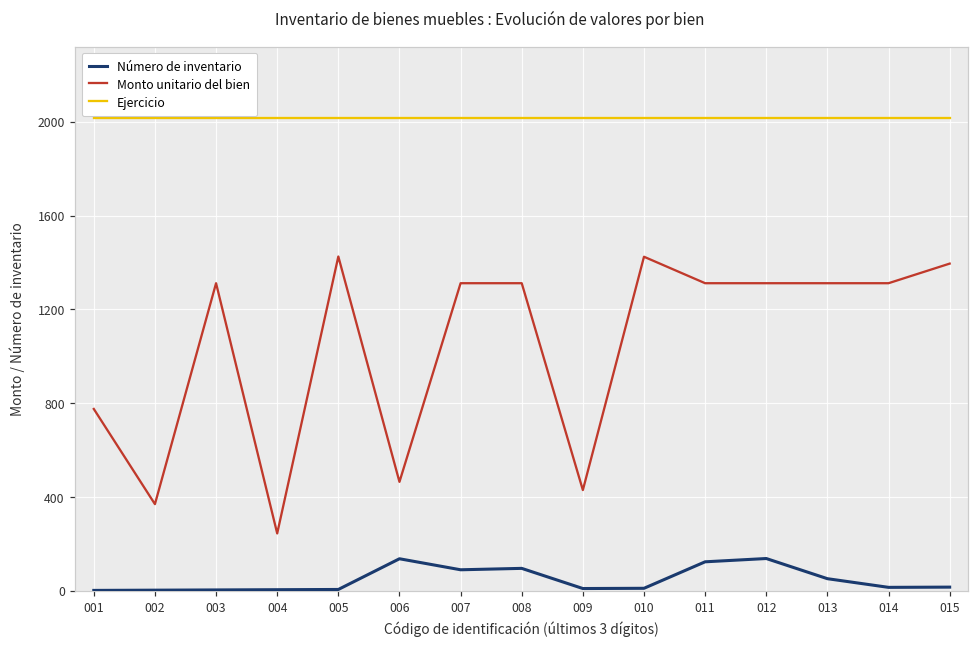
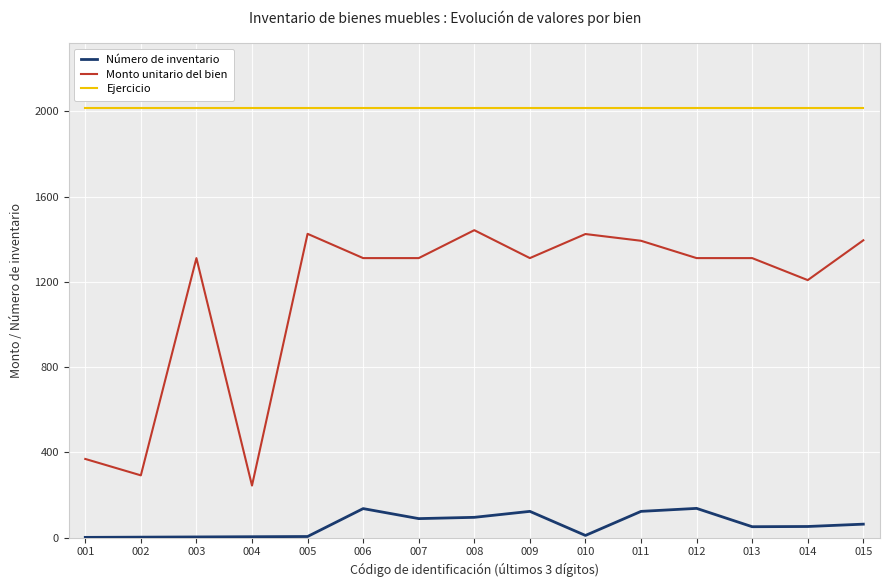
Monto unitario del bien, 001: 780 -> 370
Monto unitario del bien, 002: 370 -> 290
Monto unitario del bien, 006: 460 -> 1310
Monto unitario del bien, 008: 1310 -> 1440
Número de inventario, 009: 10 -> 120
Monto unitario del bien, 009: 430 -> 1310
Monto unitario del bien, 011: 1310 -> 1390
Número de inventario, 014: 10 -> 50
Monto unitario del bien, 014: 1310 -> 1210
Número de inventario, 015: 20 -> 60
